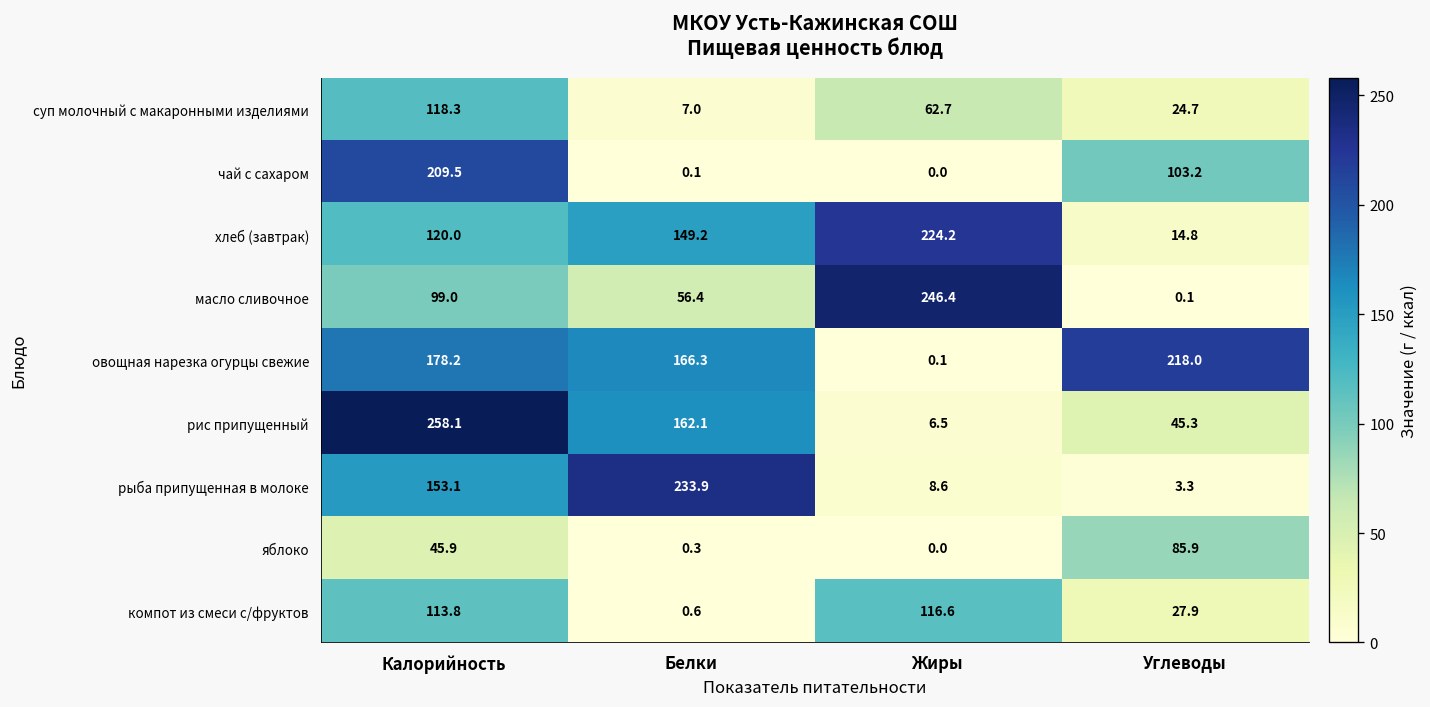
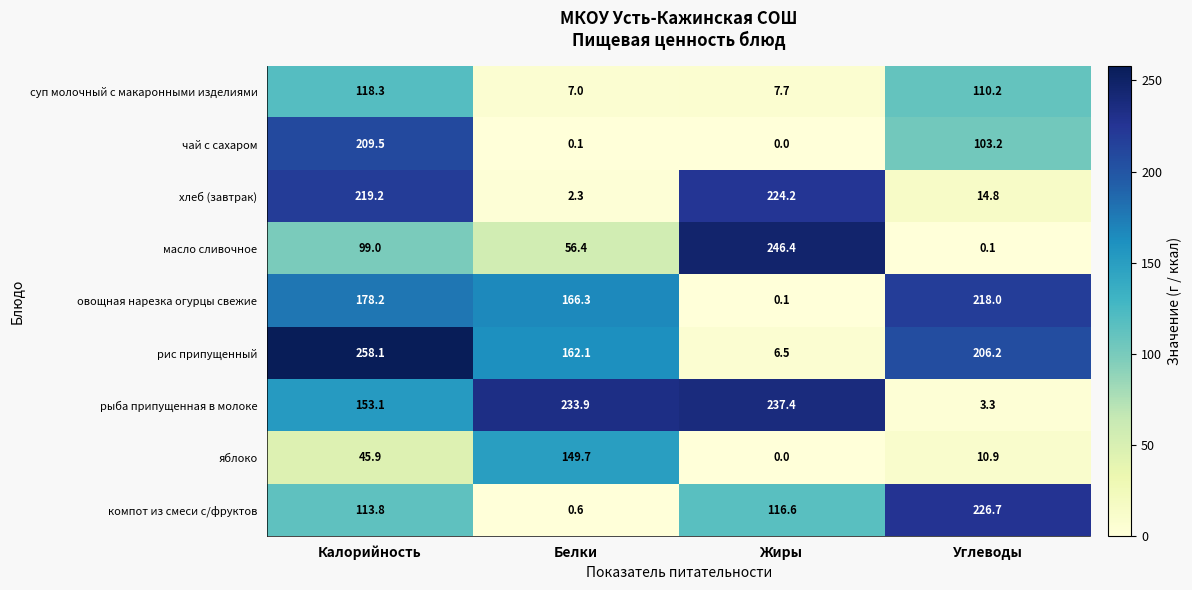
суп молочный с макаронными изделиями, Жиры: 62.7 -> 7.7
суп молочный с макаронными изделиями, Углеводы: 24.7 -> 110.2
хлеб (завтрак), Калорийность: 120.0 -> 219.2
хлеб (завтрак), Белки: 149.2 -> 2.3
рис припущенный, Углеводы: 45.3 -> 206.2
рыба припущенная в молоке, Жиры: 8.6 -> 237.4
яблоко, Белки: 0.3 -> 149.7
яблоко, Углеводы: 85.9 -> 10.9
компот из смеси с/фруктов, Углеводы: 27.9 -> 226.7
